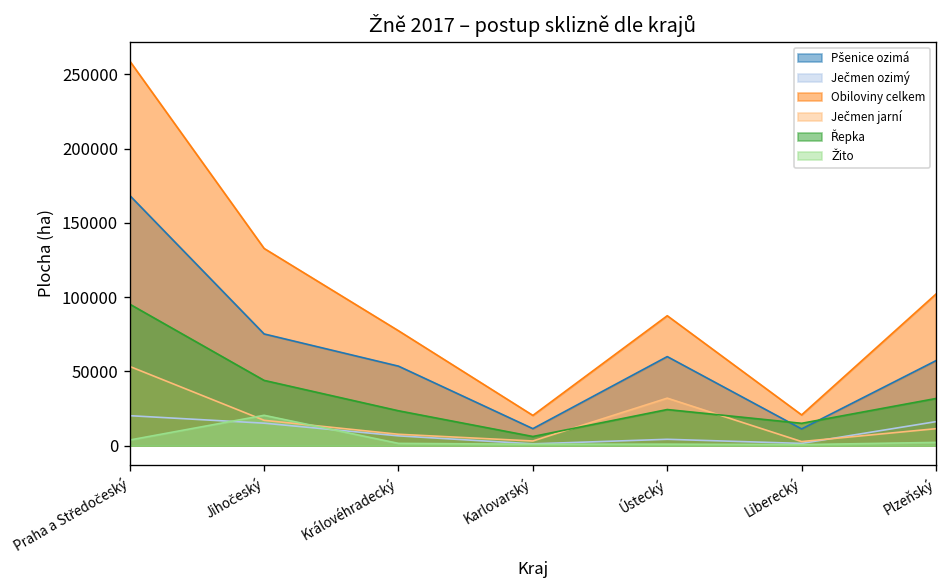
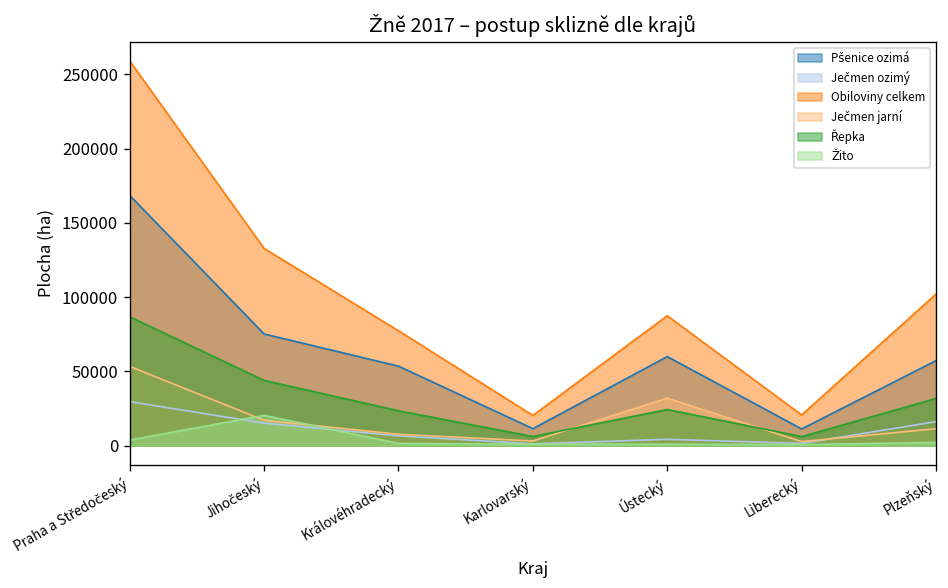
Ječmen ozimý, Praha a Středočeský: 20000 -> 30000
Řepka, Praha a Středočeský: 95000 -> 87000
Řepka, Liberecký: 15000 -> 6000
